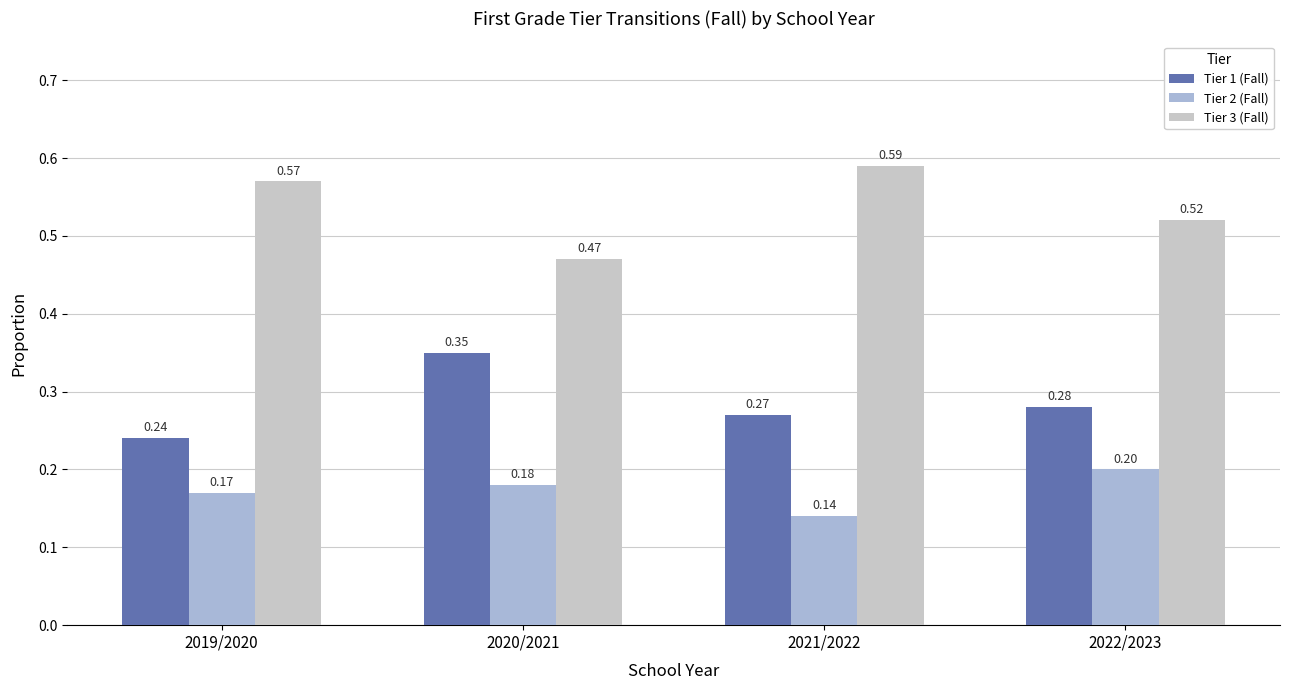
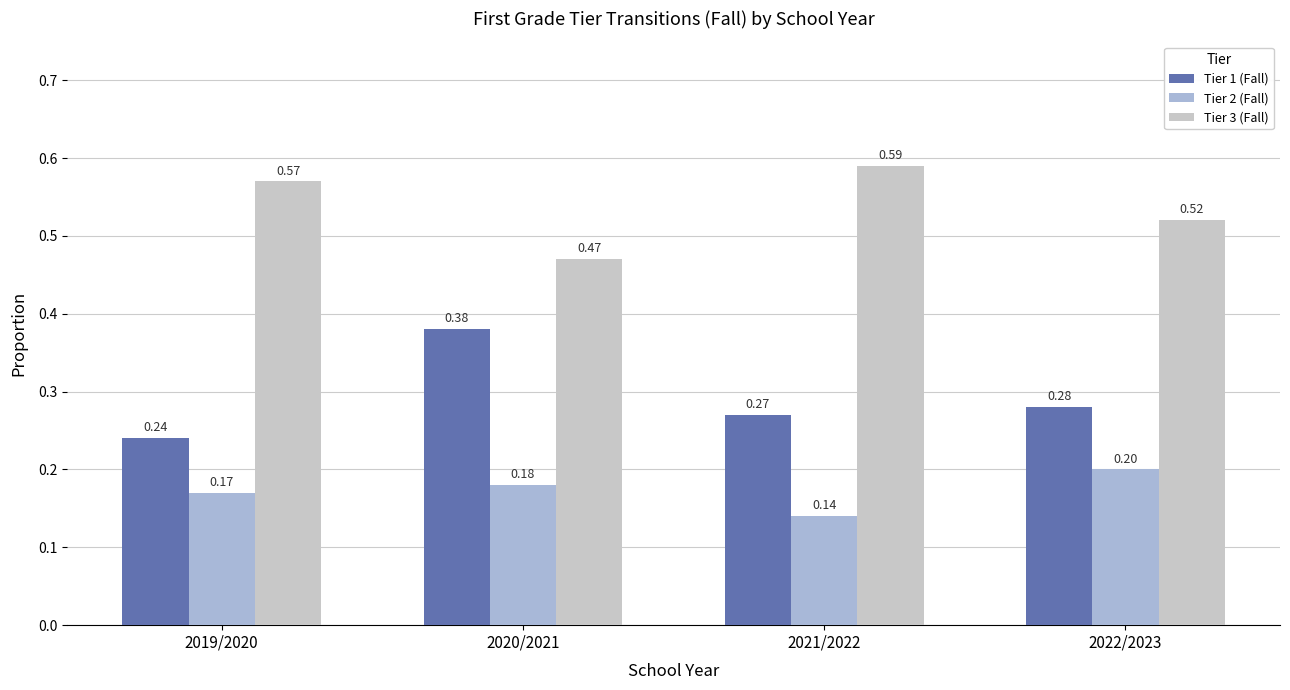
Tier 1 (Fall), 2020/2021: 0.35 -> 0.38
